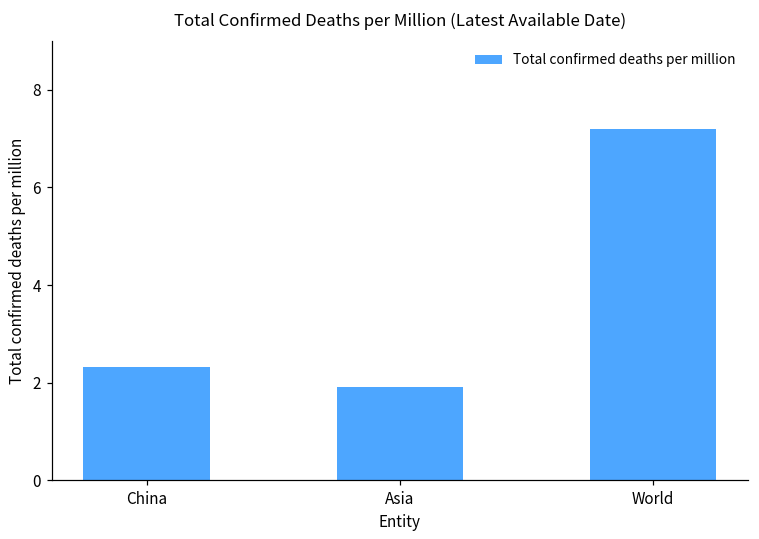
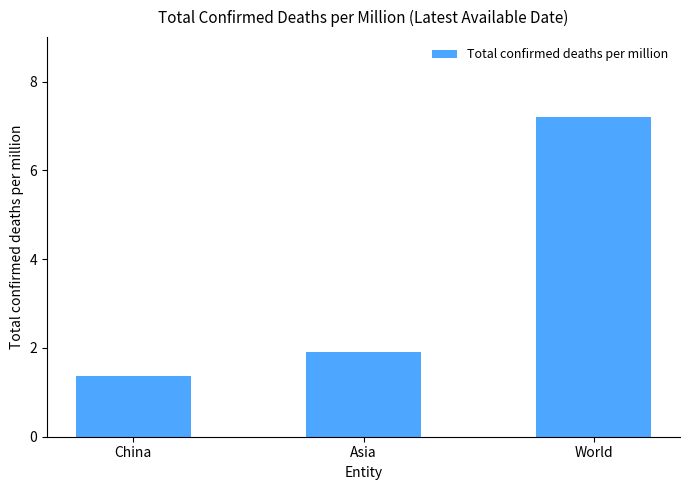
China: 2.3 -> 1.4
